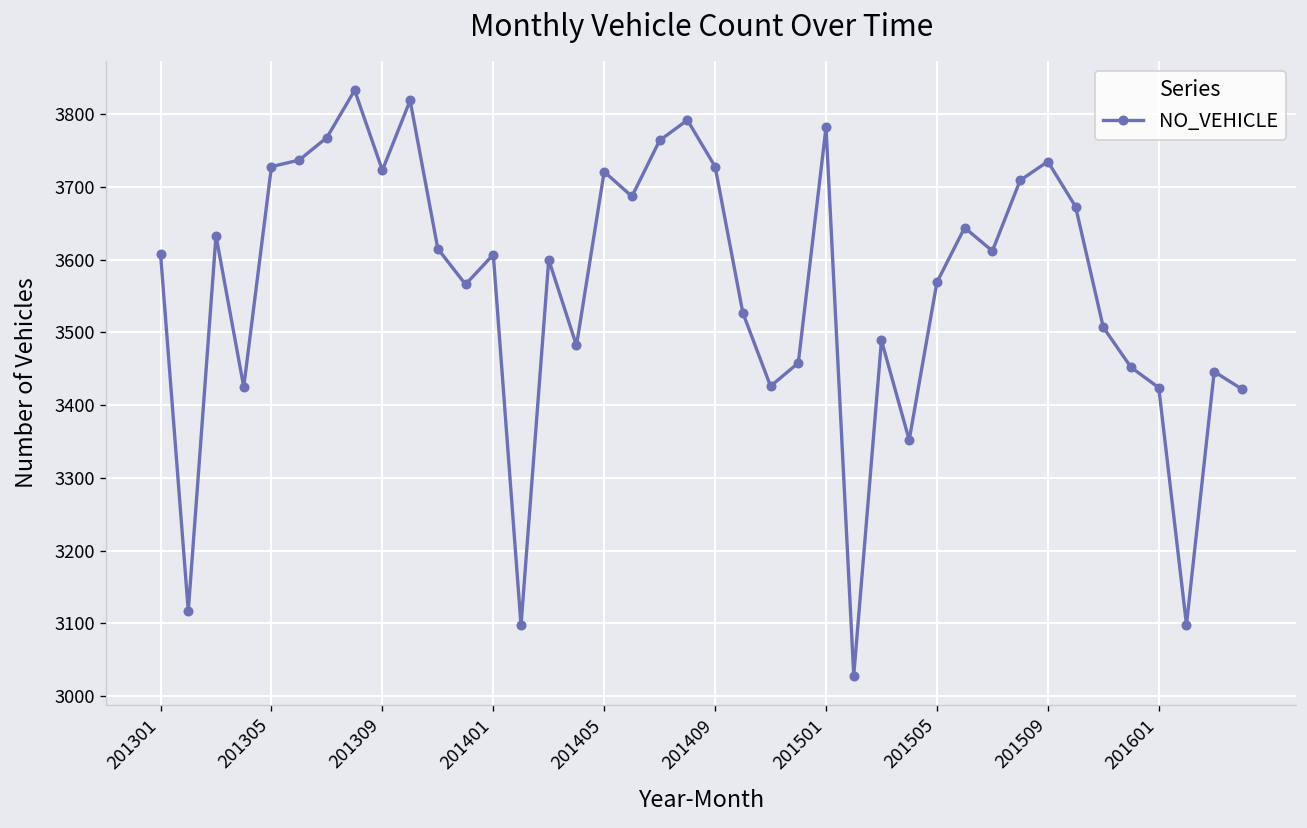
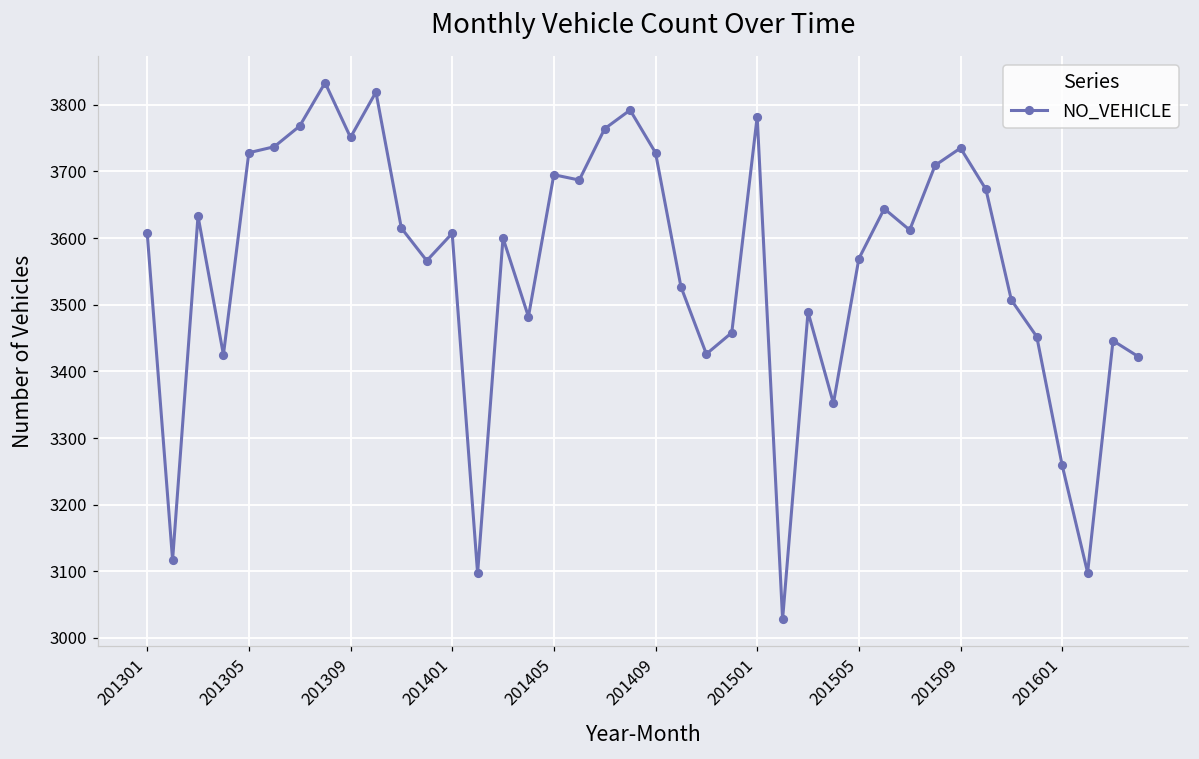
201309: 3720 -> 3750
201405: 3720 -> 3700
201601: 3420 -> 3260
